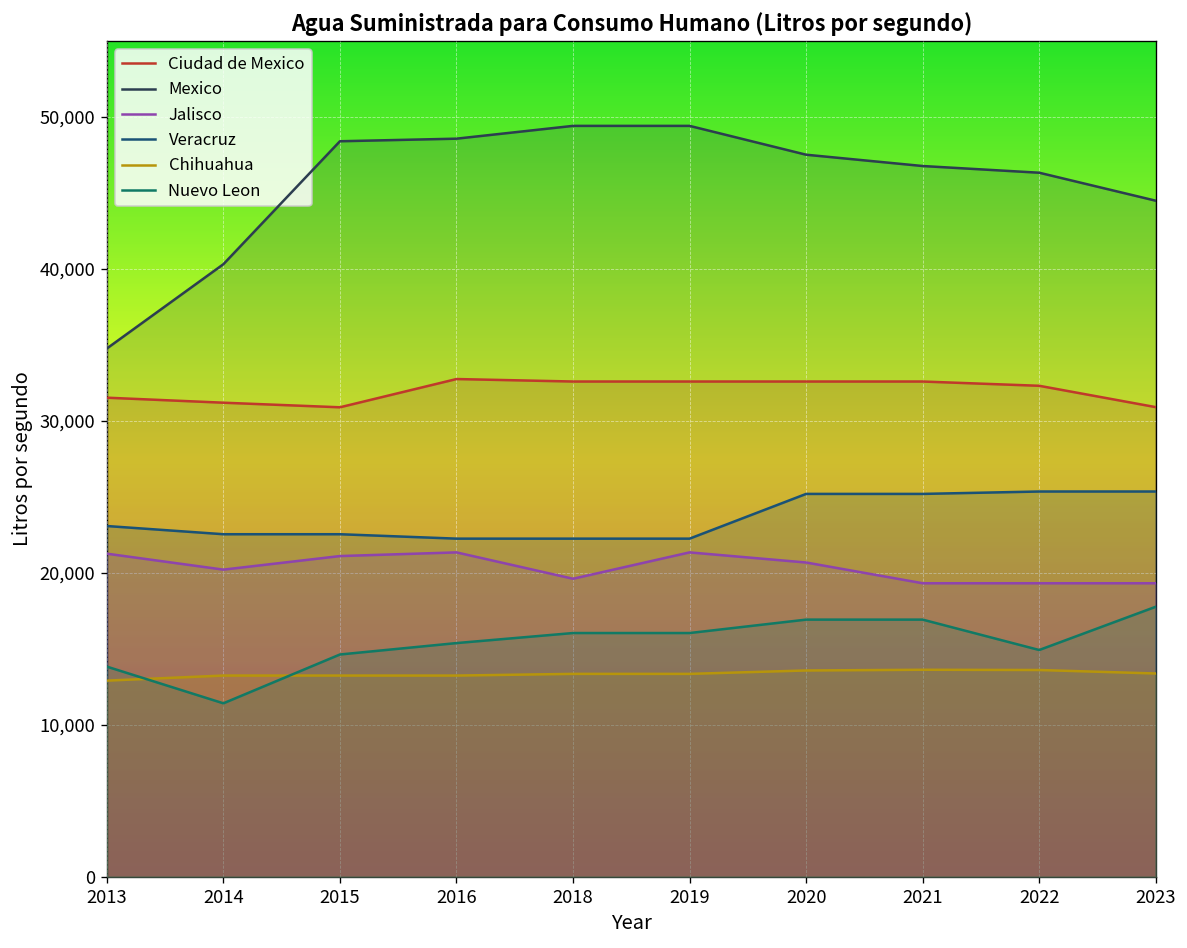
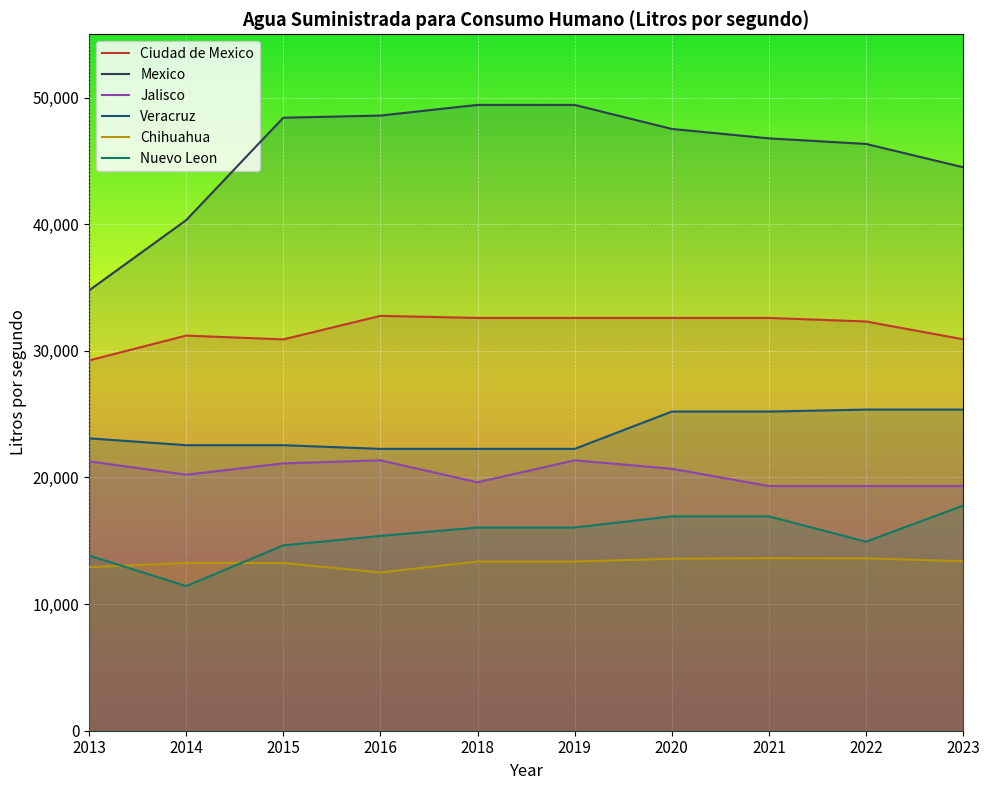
Ciudad de Mexico, 2013: 31,500 -> 29,200
Chihuahua, 2016: 13,200 -> 12,500
